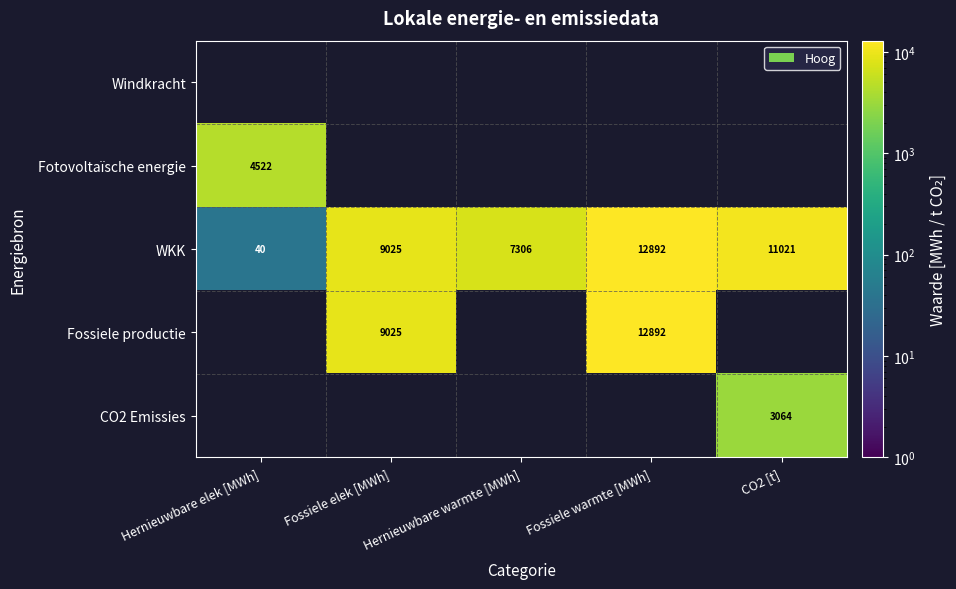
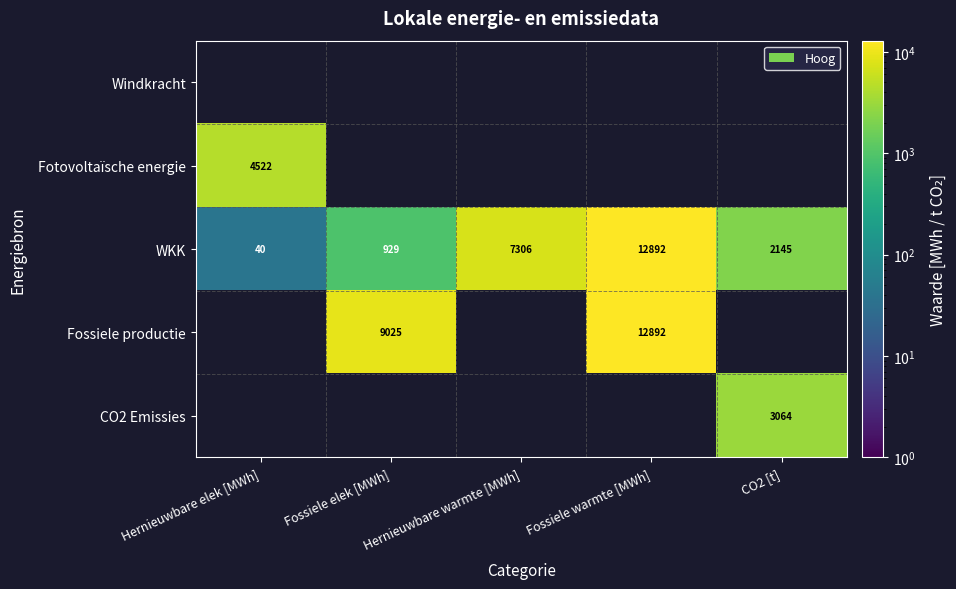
WKK, Fossiele elek [MWh]: 9025 -> 929
WKK, CO2 [t]: 11021 -> 2145
